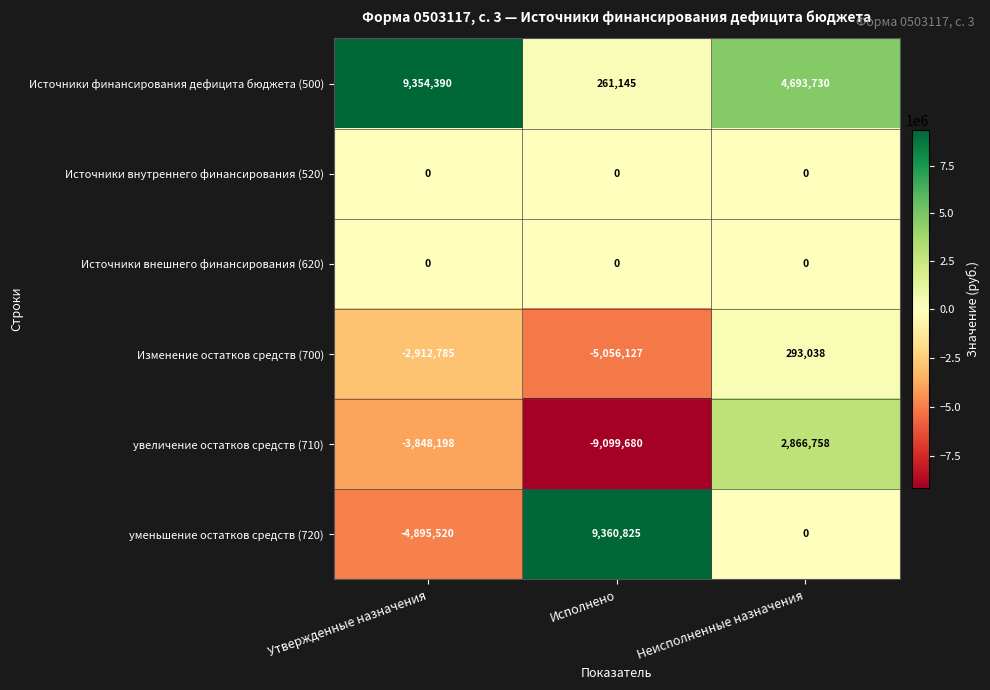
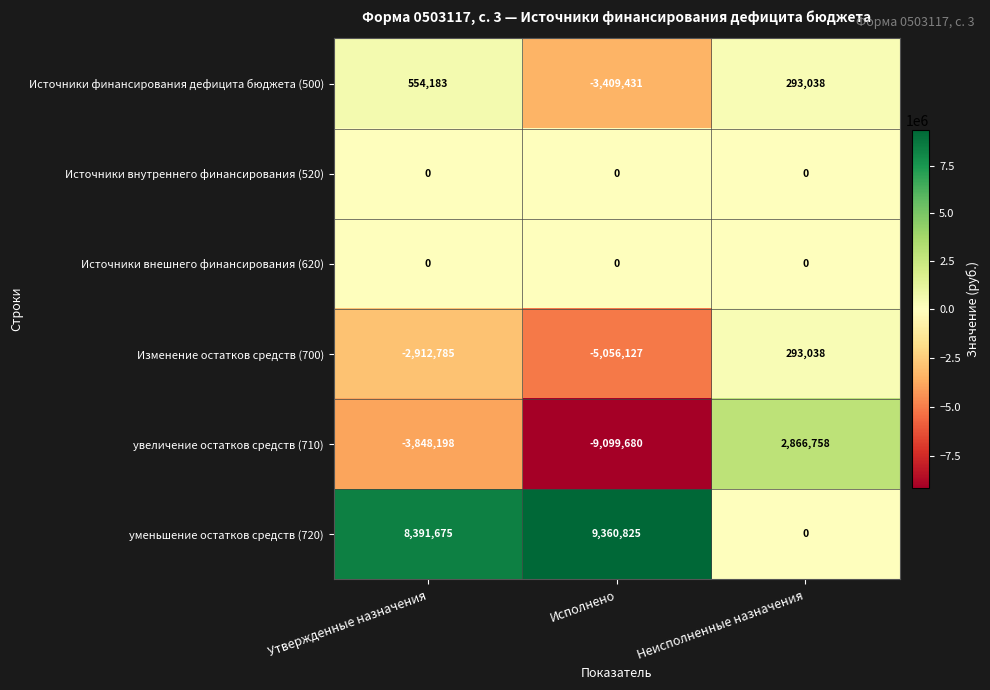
Источники финансирования дефицита бюджета (500), Утвержденные назначения: 9,354,390 -> 554,183
Источники финансирования дефицита бюджета (500), Исполнено: 261,145 -> -3,409,431
Источники финансирования дефицита бюджета (500), Неисполненные назначения: 4,693,730 -> 293,038
уменьшение остатков средств (720), Утвержденные назначения: -4,895,520 -> 8,391,675
